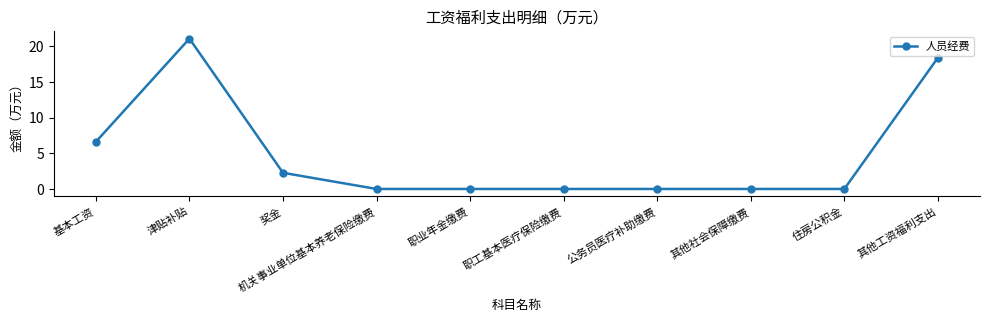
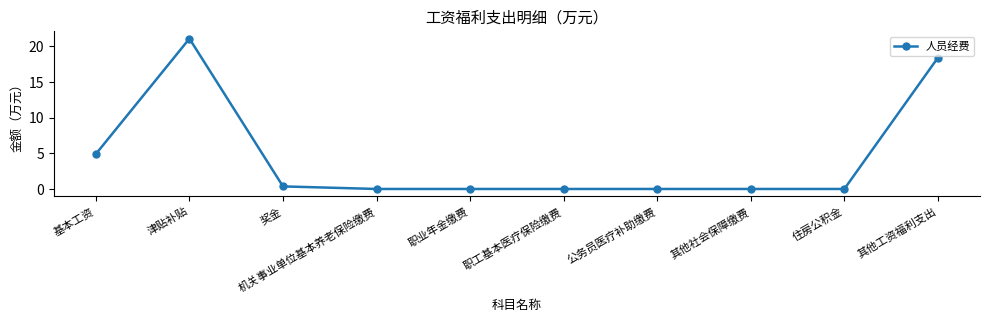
基本工资: 7 -> 5
奖金: 2 -> 0
